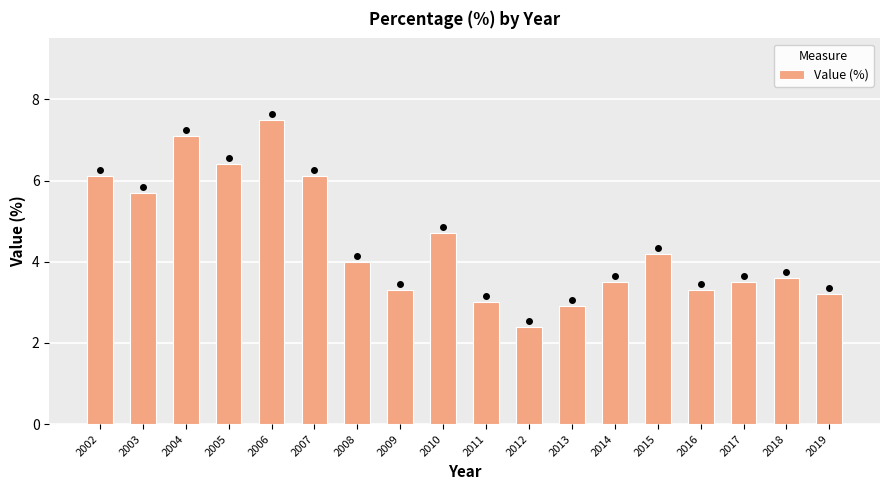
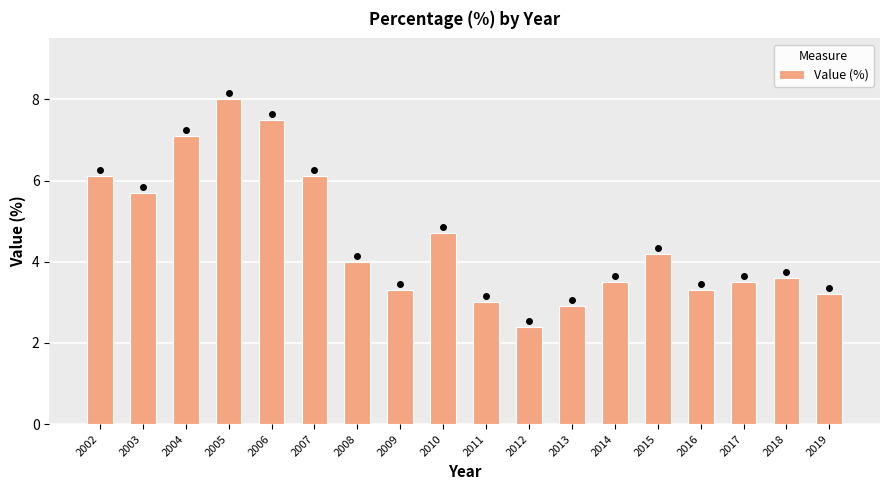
Value (%), 2005: 6.4 -> 8.0
